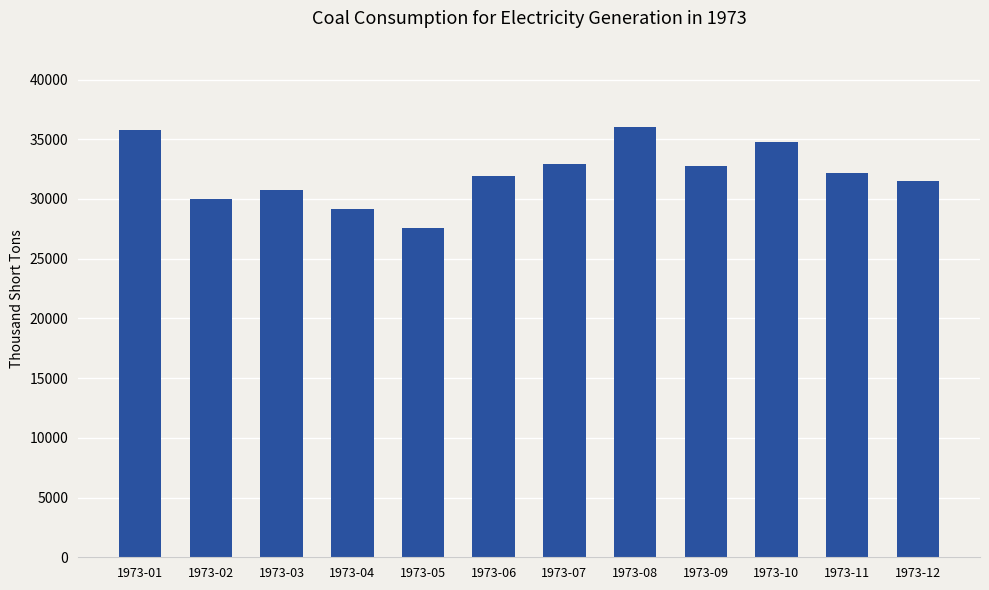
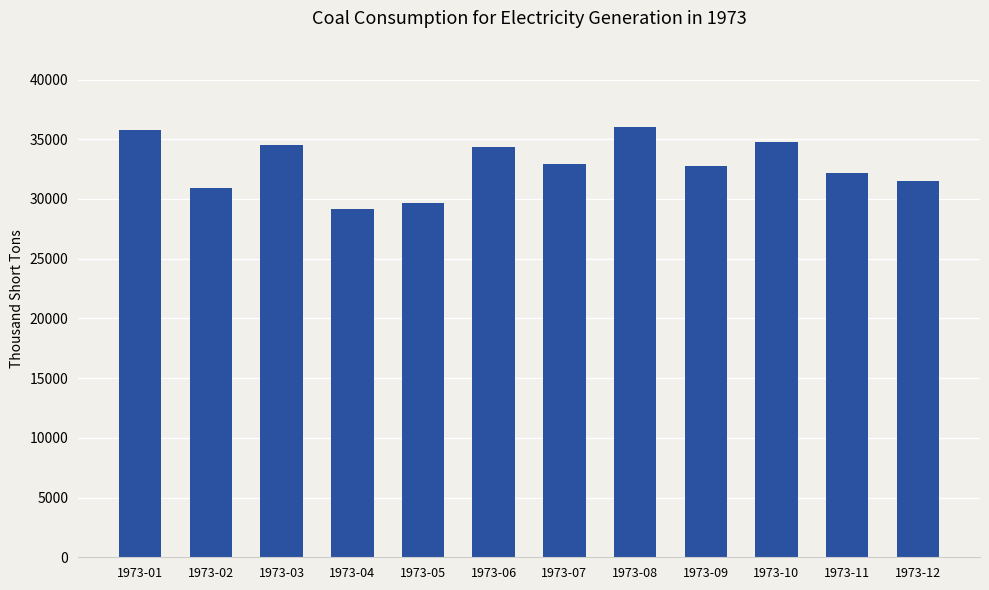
1973-02: 30000 -> 30900
1973-03: 30700 -> 34500
1973-05: 27600 -> 29600
1973-06: 31900 -> 34300
